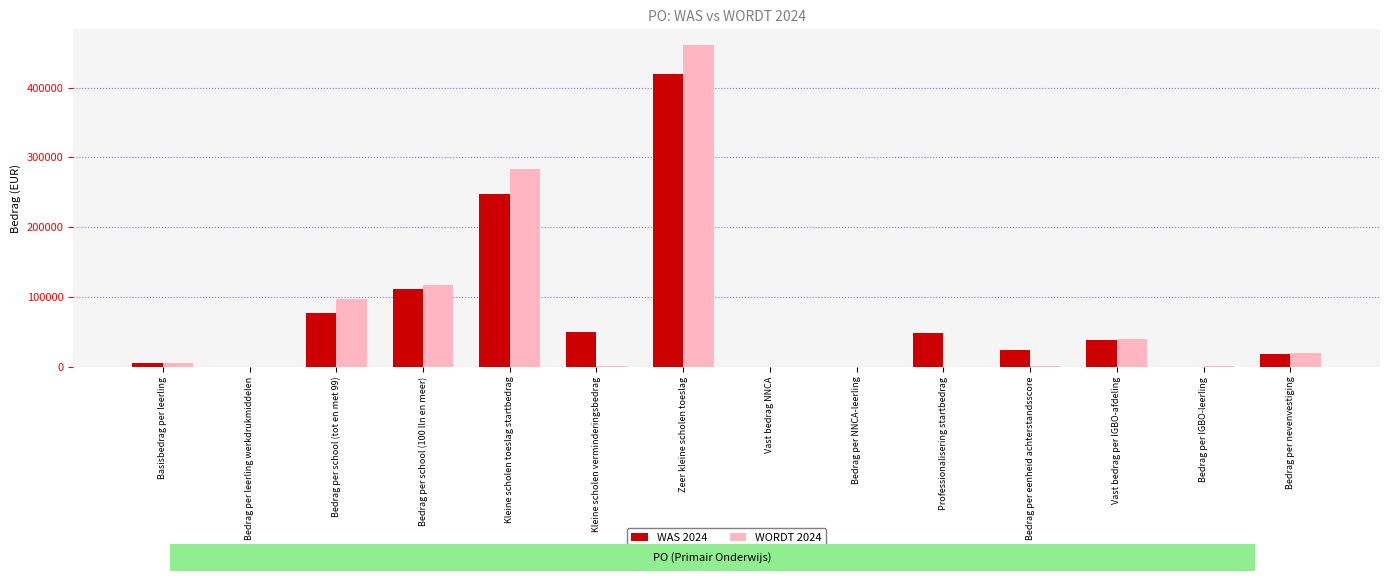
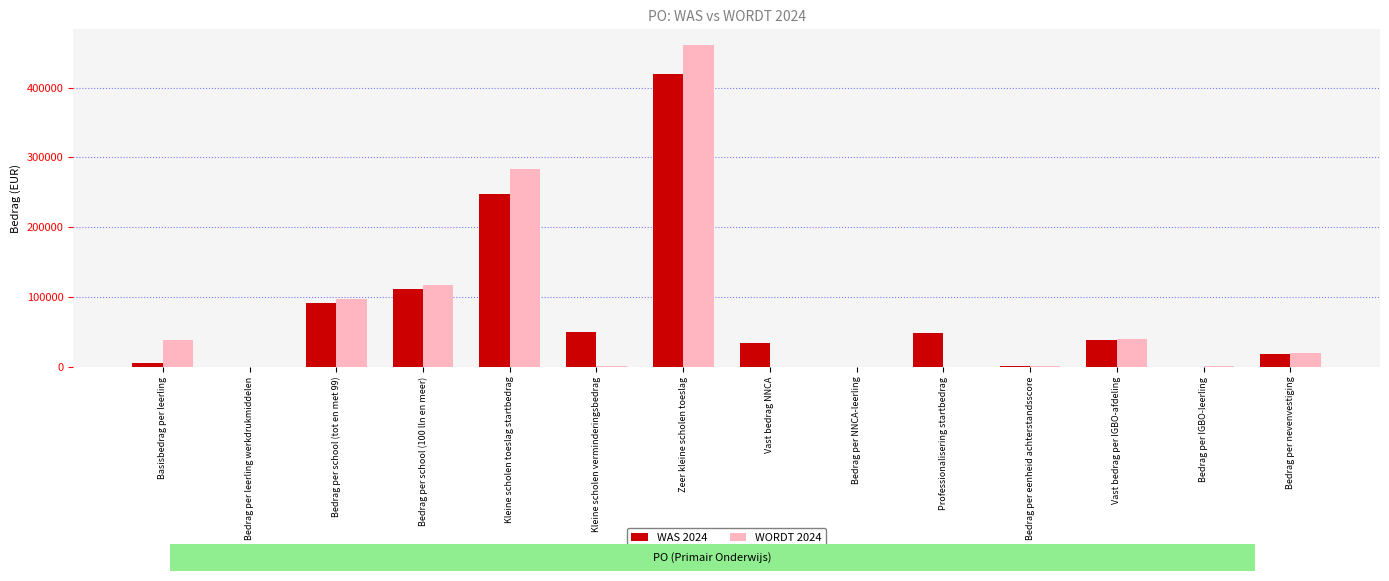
WORDT 2024, Basisbedrag per leerling: 10000 -> 40000
WAS 2024, Bedrag per school (tot en met 99): 80000 -> 90000
WAS 2024, Vast bedrag NNCA: 0 -> 30000
WAS 2024, Bedrag per eenheid achterstandsscore: 20000 -> 0
